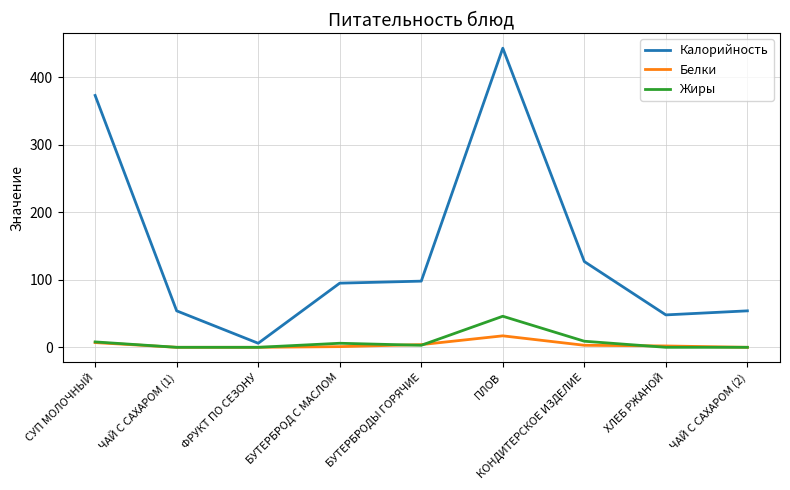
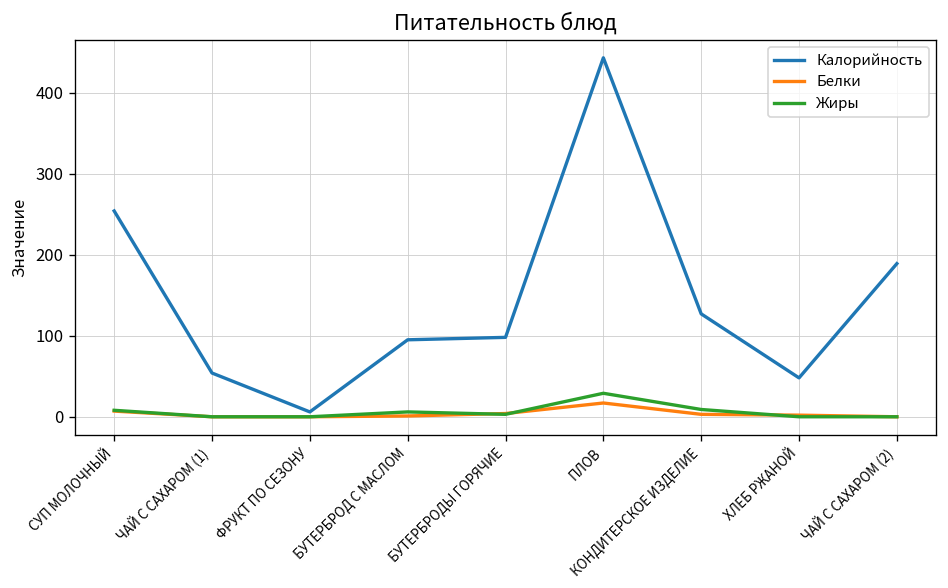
Калорийность, СУП МОЛОЧНЫЙ: 370 -> 250
Жиры, ПЛОВ: 50 -> 30
Калорийность, ЧАЙ С САХАРОМ (2): 50 -> 190
